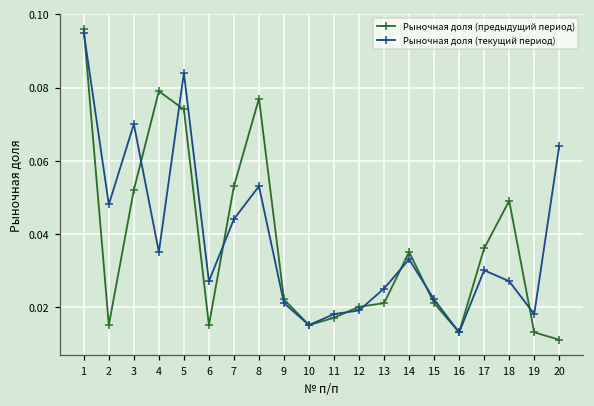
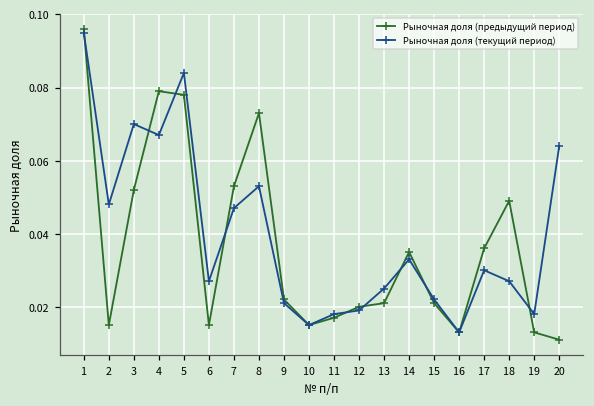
Рыночная доля (текущий период), 4: 0.035 -> 0.067
Рыночная доля (предыдущий период), 5: 0.074 -> 0.078
Рыночная доля (текущий период), 7: 0.044 -> 0.047
Рыночная доля (предыдущий период), 8: 0.077 -> 0.073
